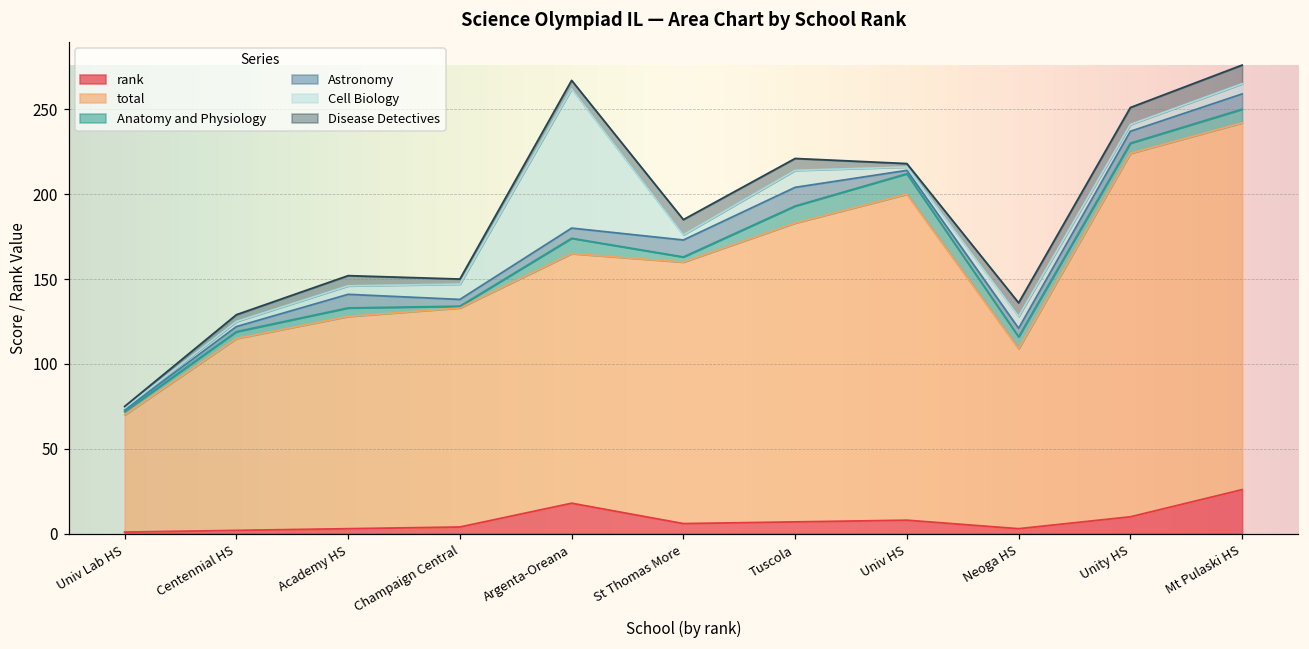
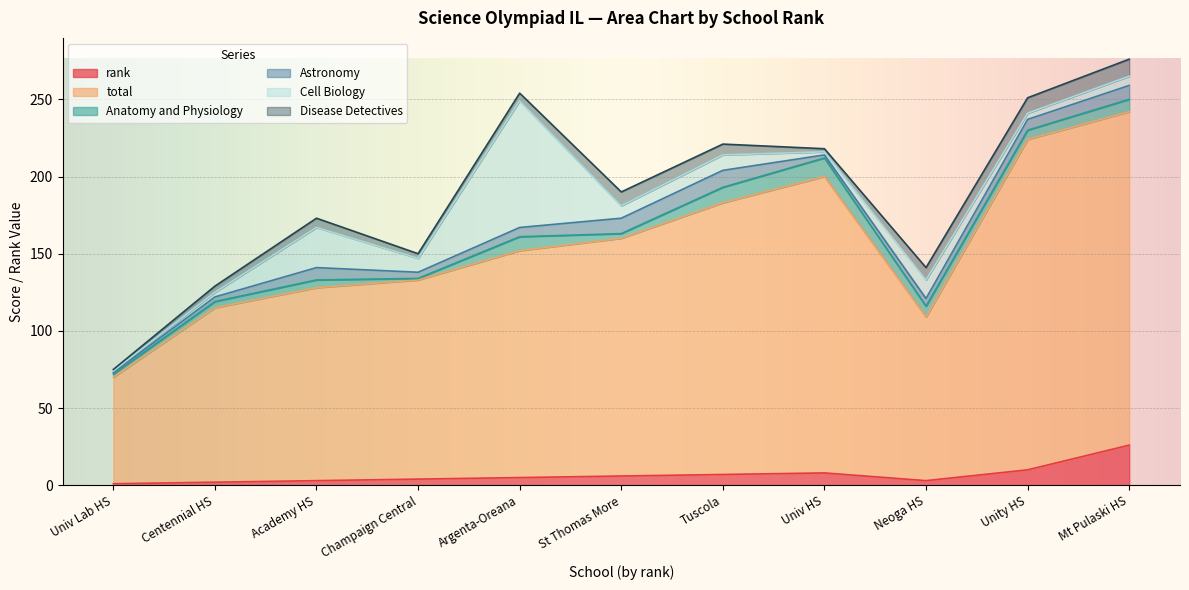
Cell Biology, Academy HS: 5 -> 26
rank, Argenta-Oreana: 18 -> 5
Cell Biology, St Thomas More: 3 -> 8
Cell Biology, Neoga HS: 7 -> 12
